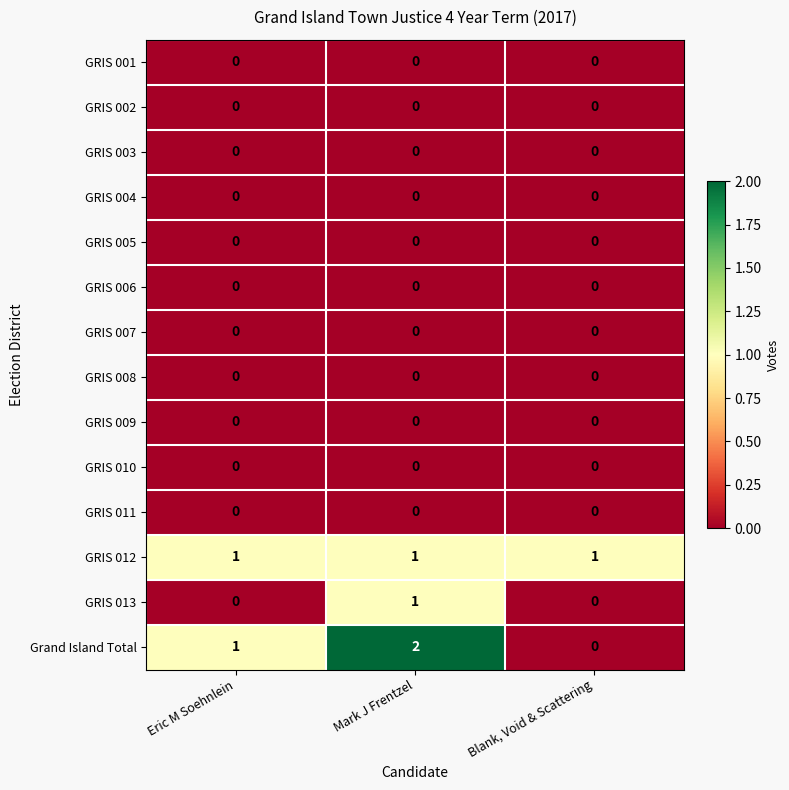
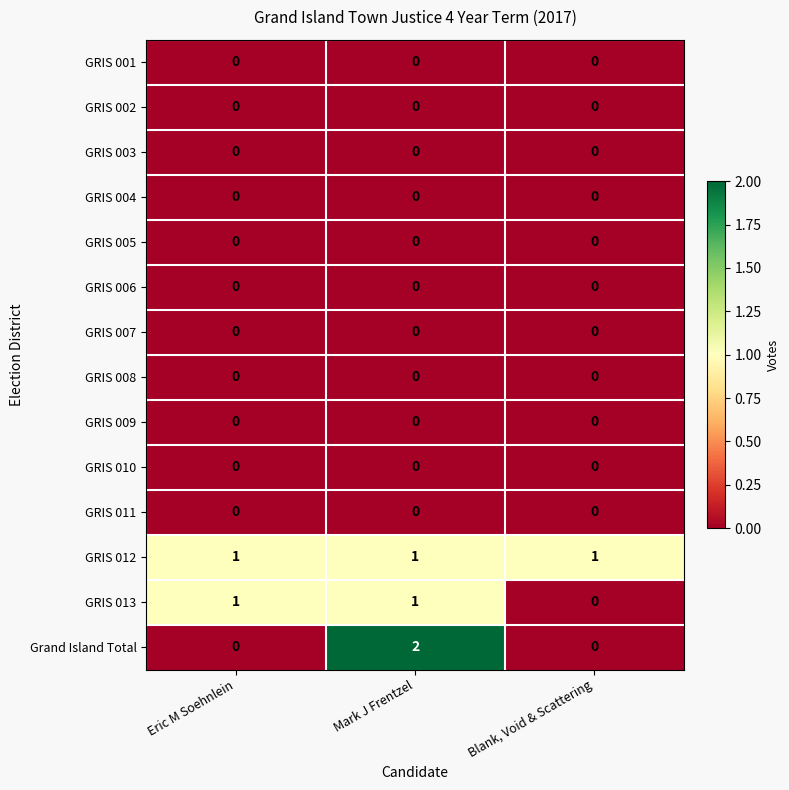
GRIS 013, Eric M Soehnlein: 0 -> 1
Grand Island Total, Eric M Soehnlein: 1 -> 0
